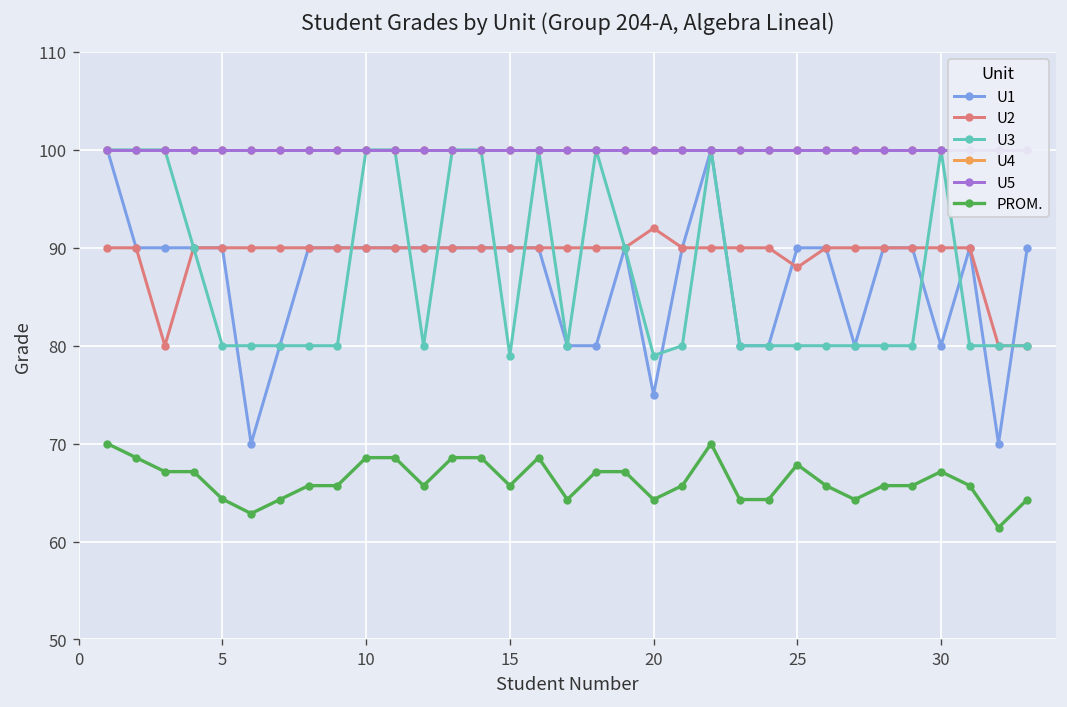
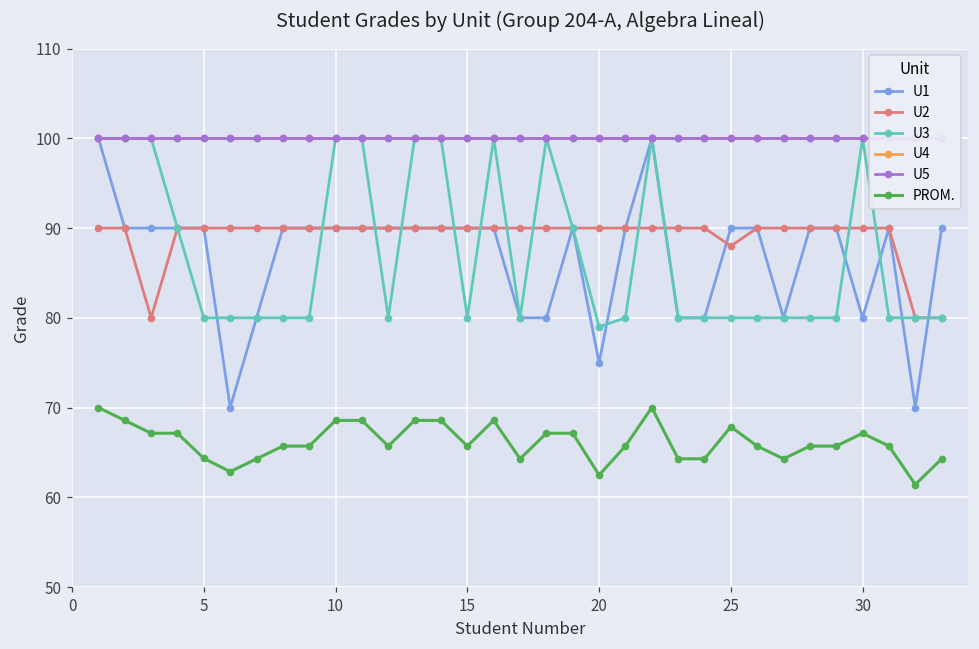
U3, 15: 79 -> 80
U2, 20: 92 -> 90
PROM., 20: 64 -> 62
